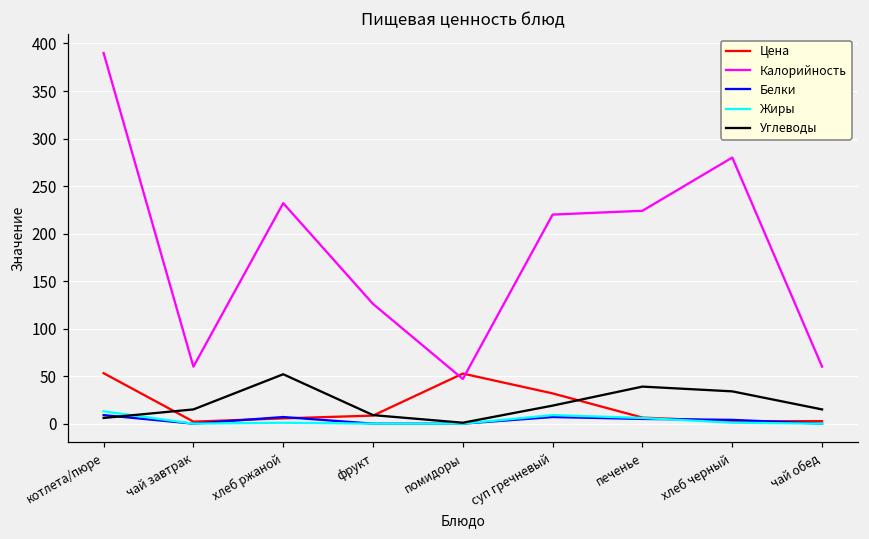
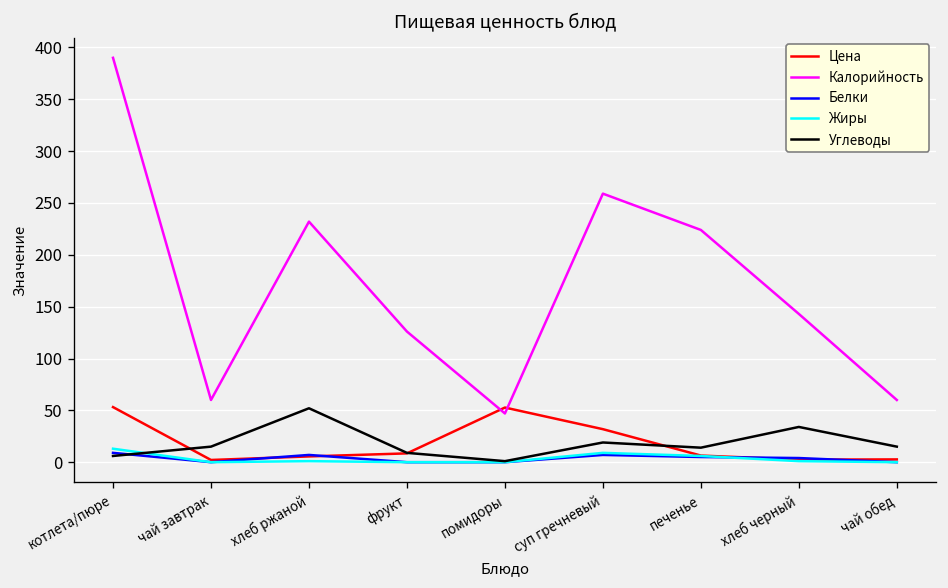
Калорийность, суп гречневый: 220 -> 260
Углеводы, печенье: 40 -> 10
Калорийность, хлеб черный: 280 -> 140
